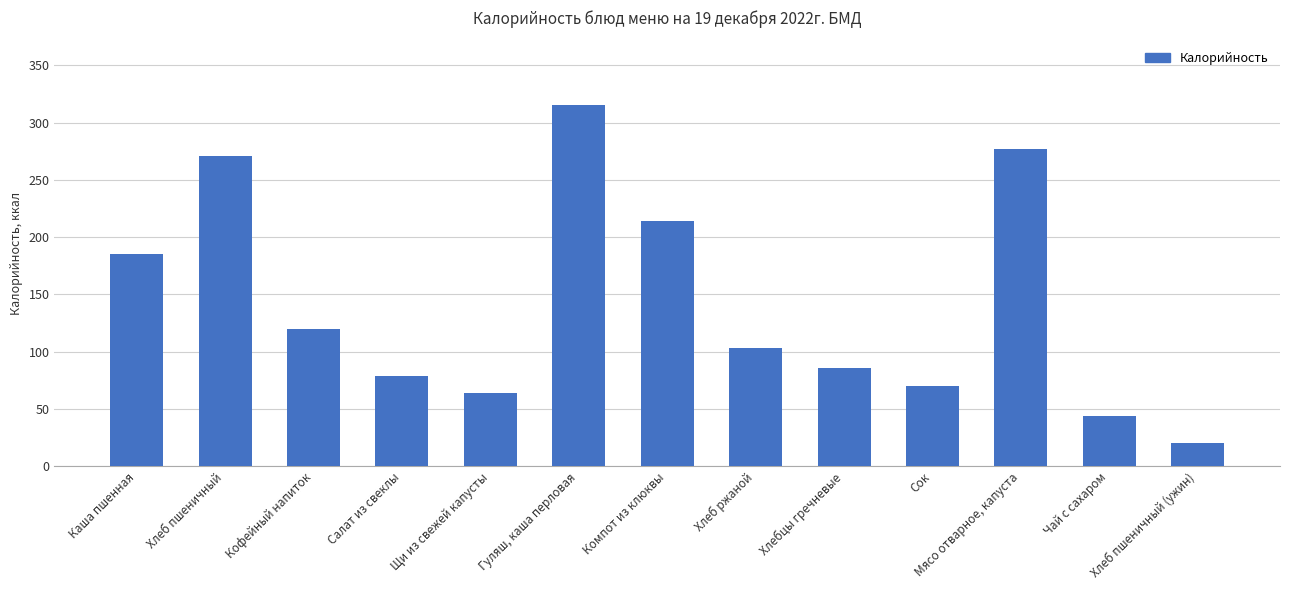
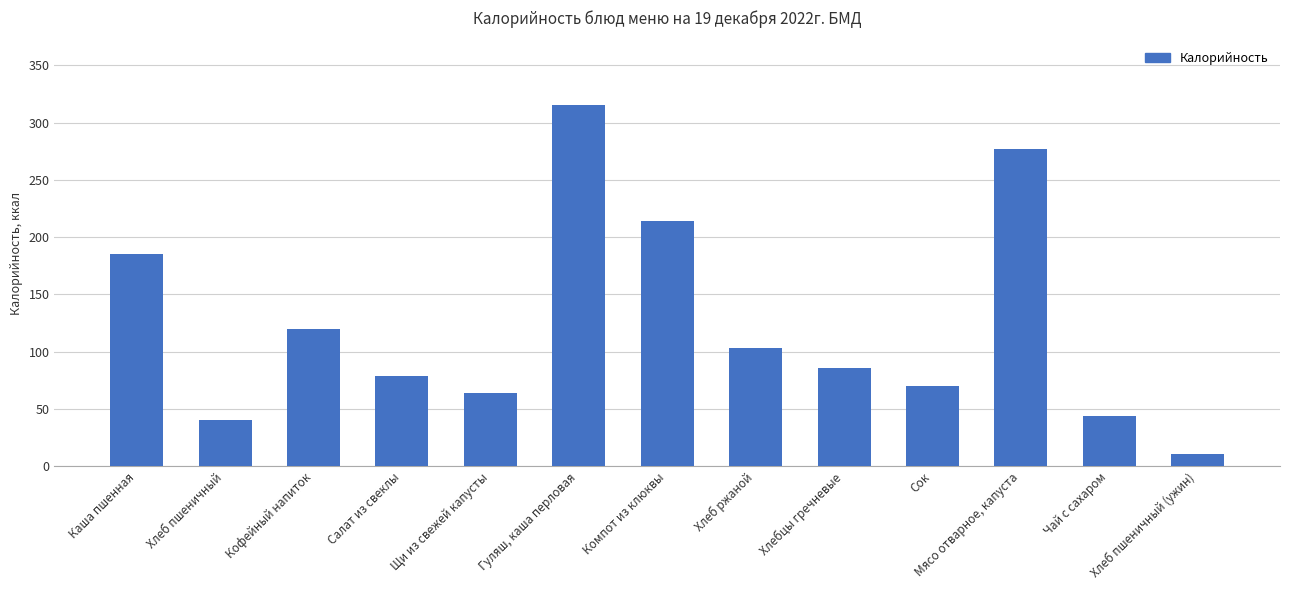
Хлеб пшеничный: 271 -> 40
Хлеб пшеничный (ужин): 20 -> 11
